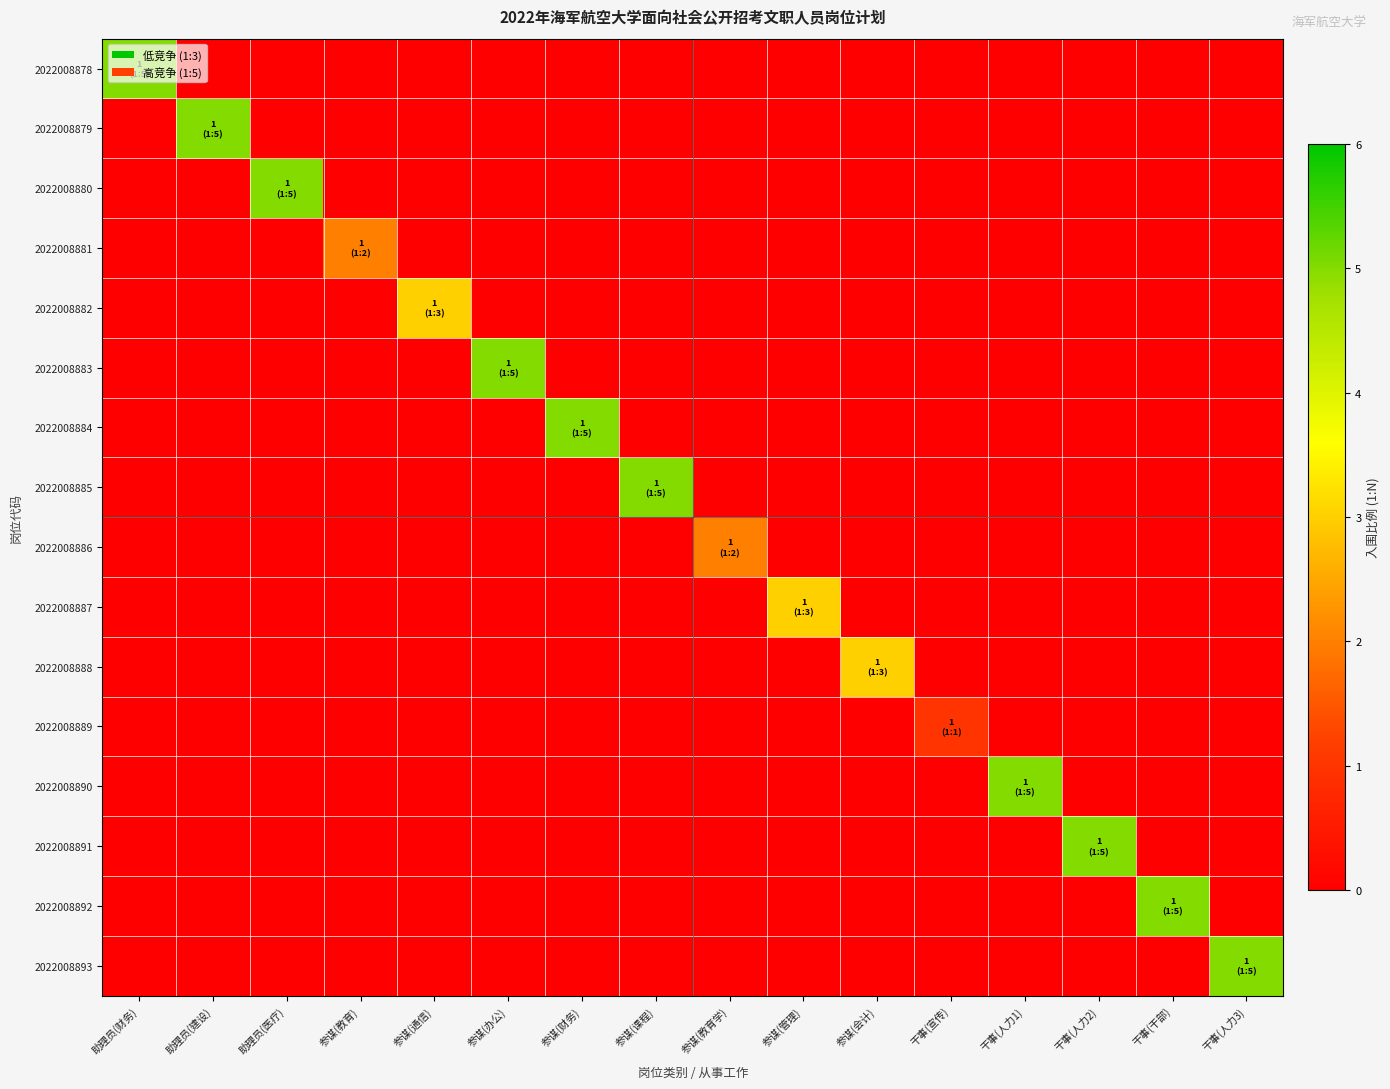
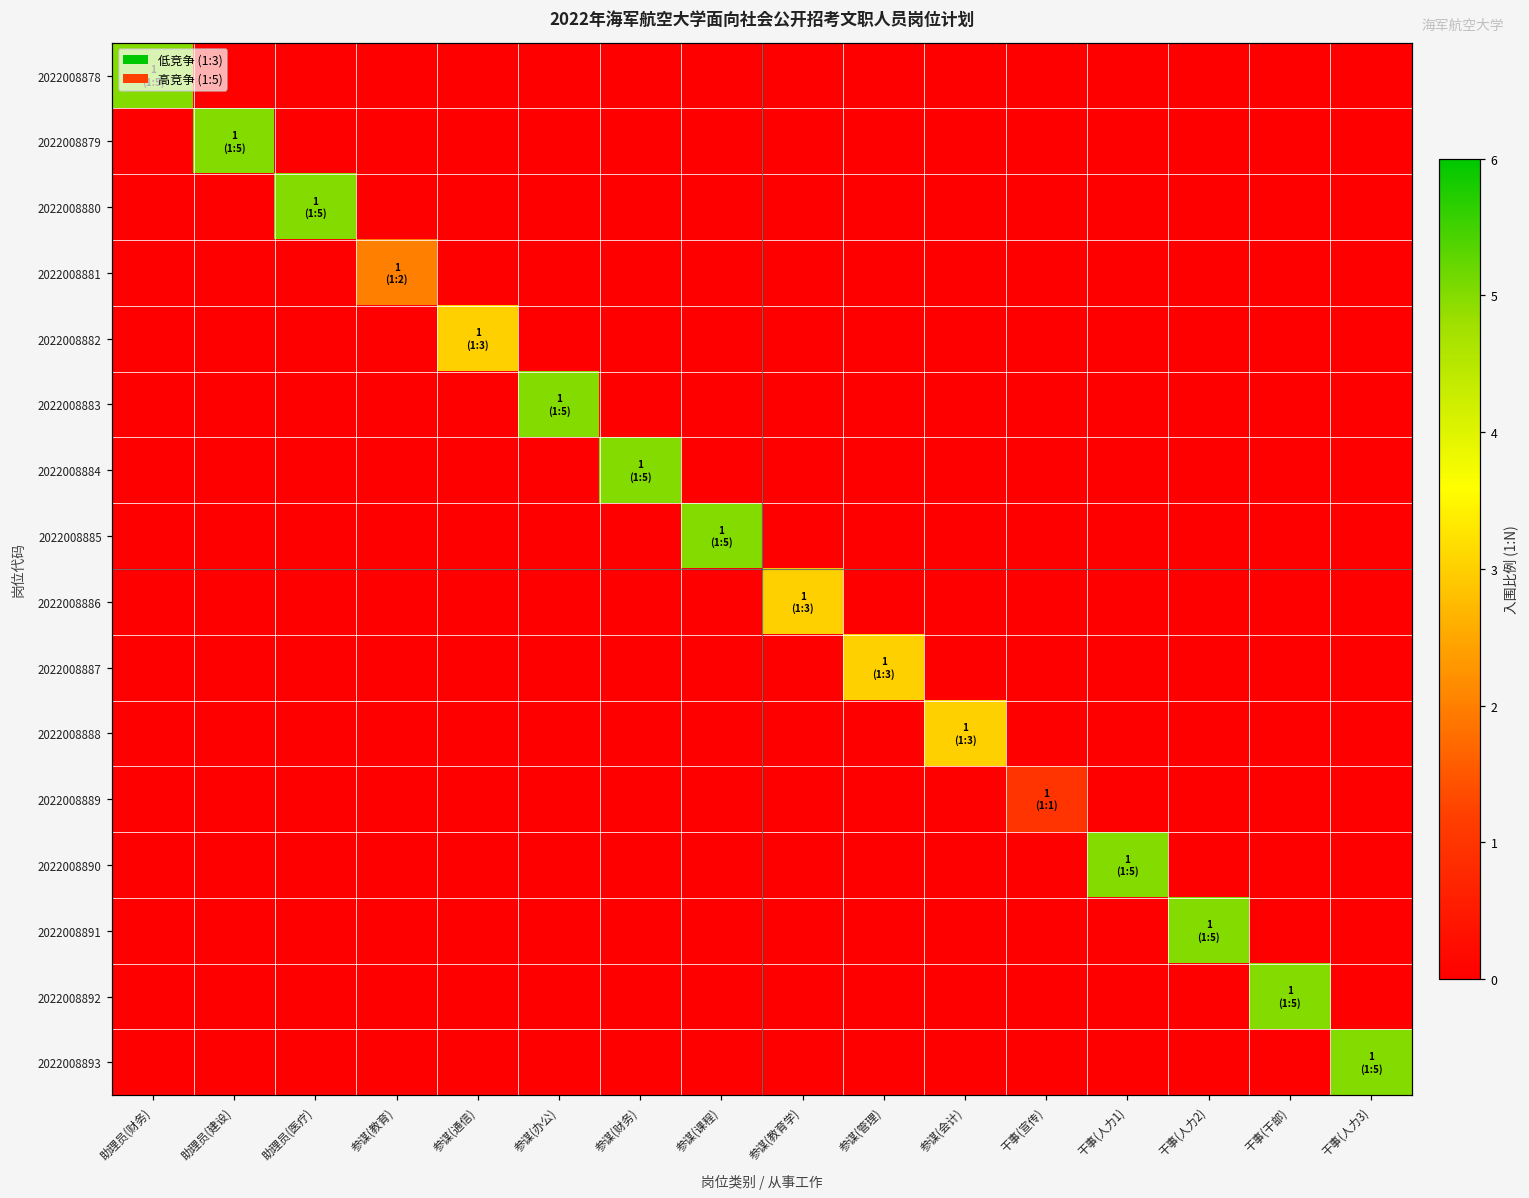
2022008886, 参谋(教育学): 2 -> 3
